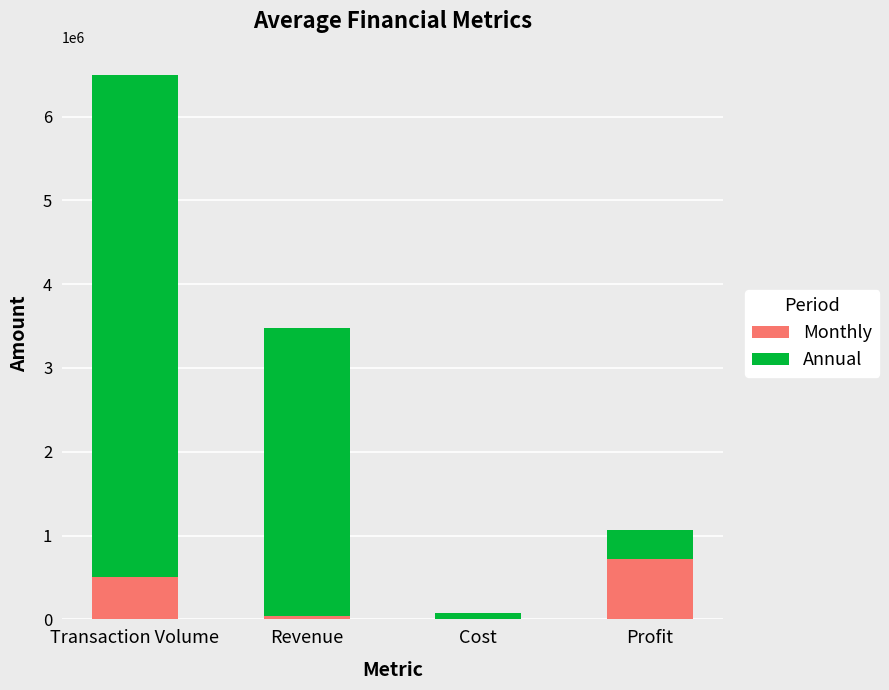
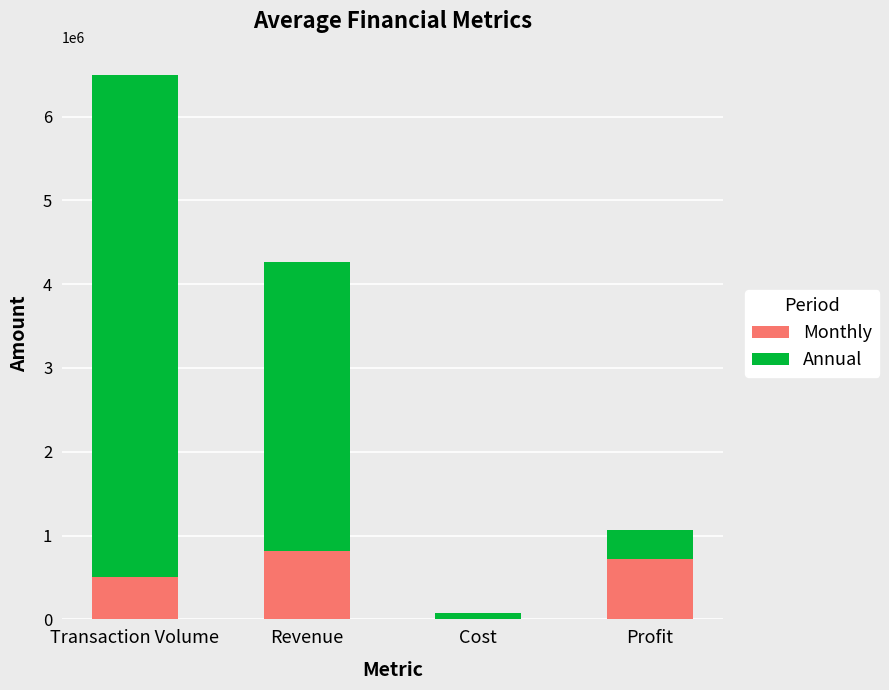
Monthly, Revenue: 0 -> 800000
